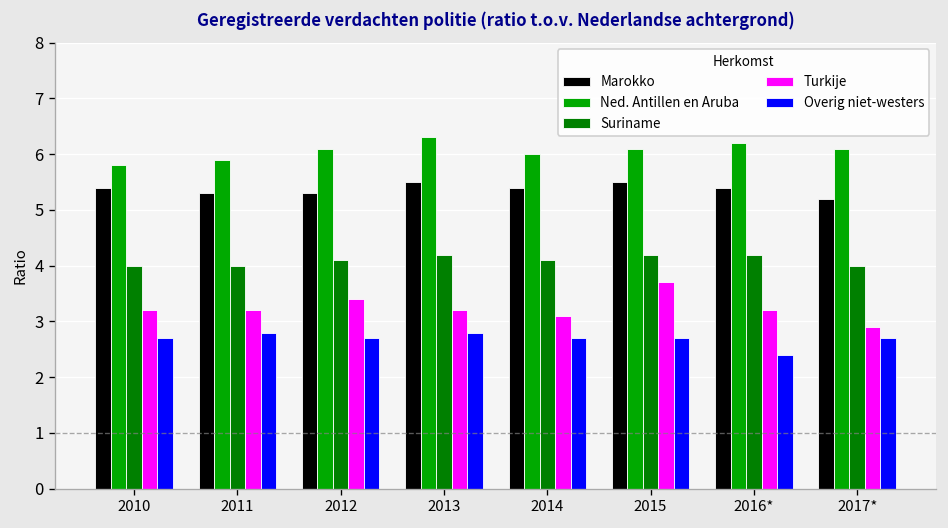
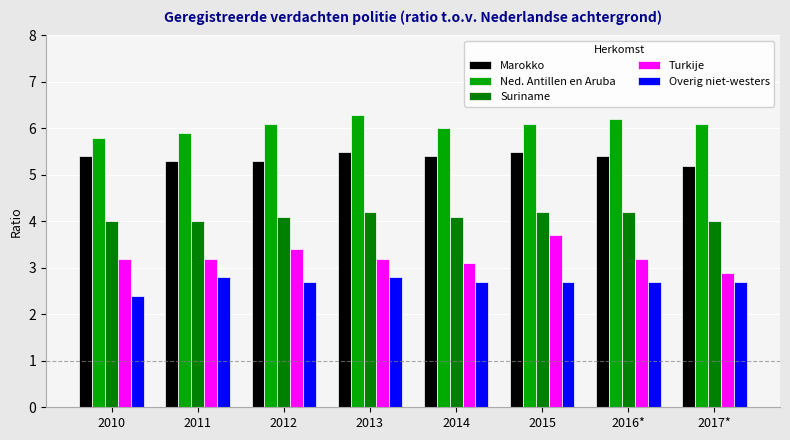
Overig niet-westers, 2010: 2.7 -> 2.4
Overig niet-westers, 2016*: 2.4 -> 2.7
